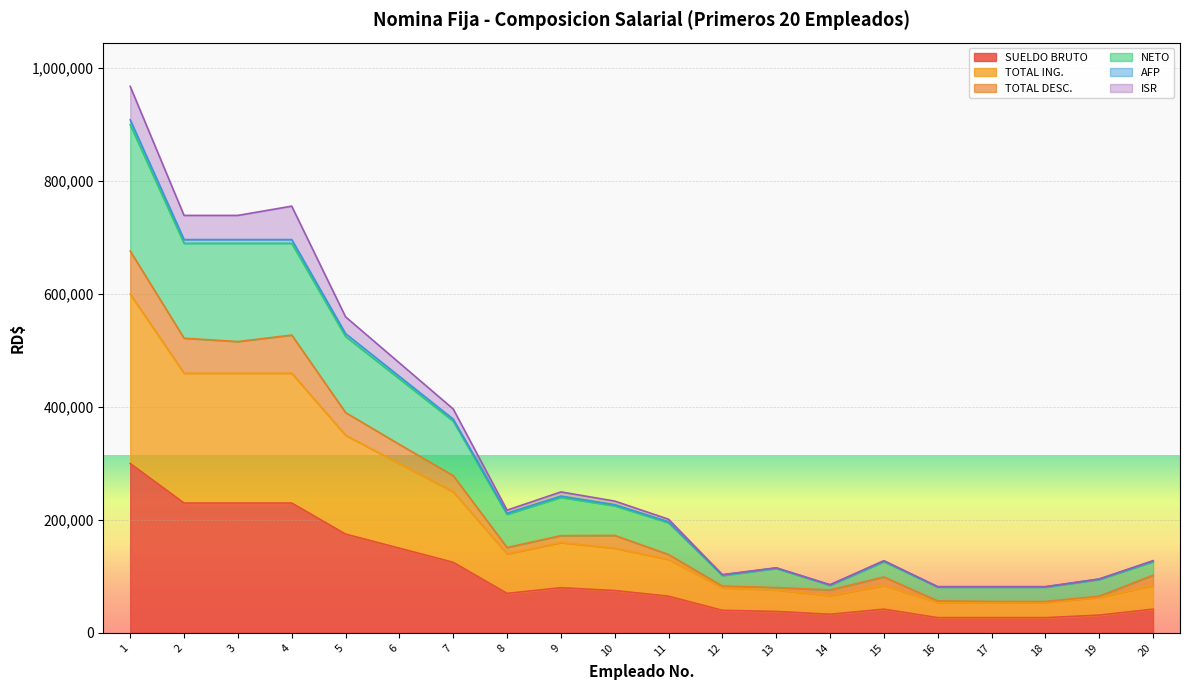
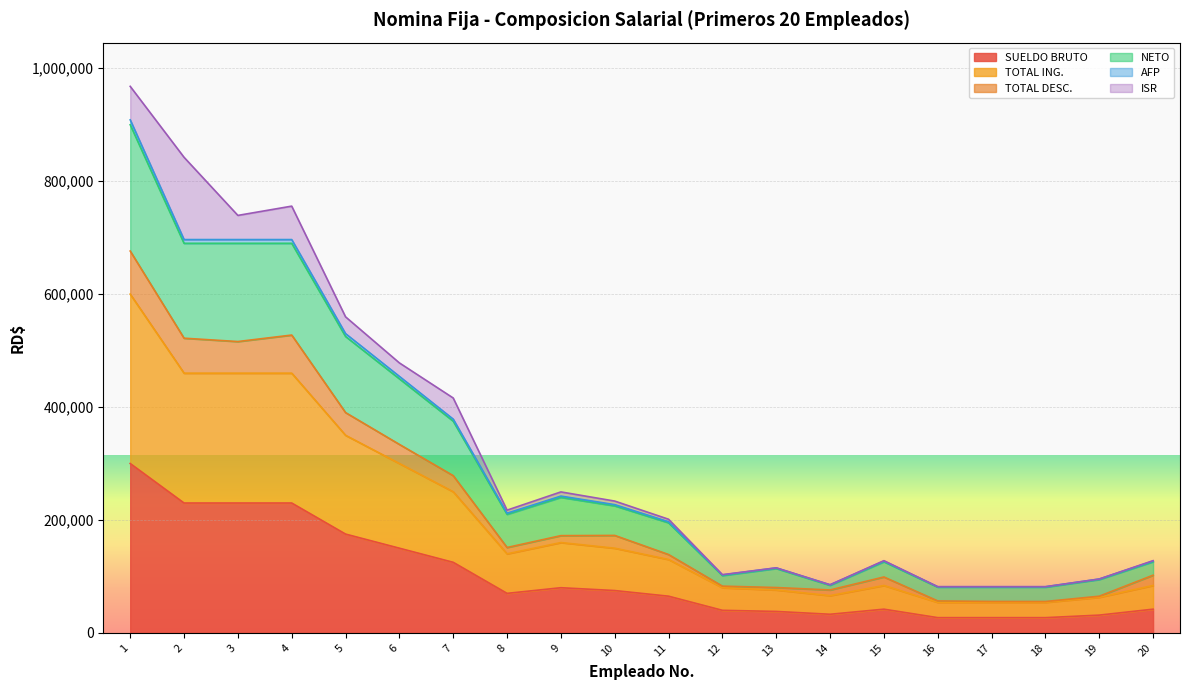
ISR, 2: 40,000 -> 150,000
ISR, 7: 20,000 -> 40,000
